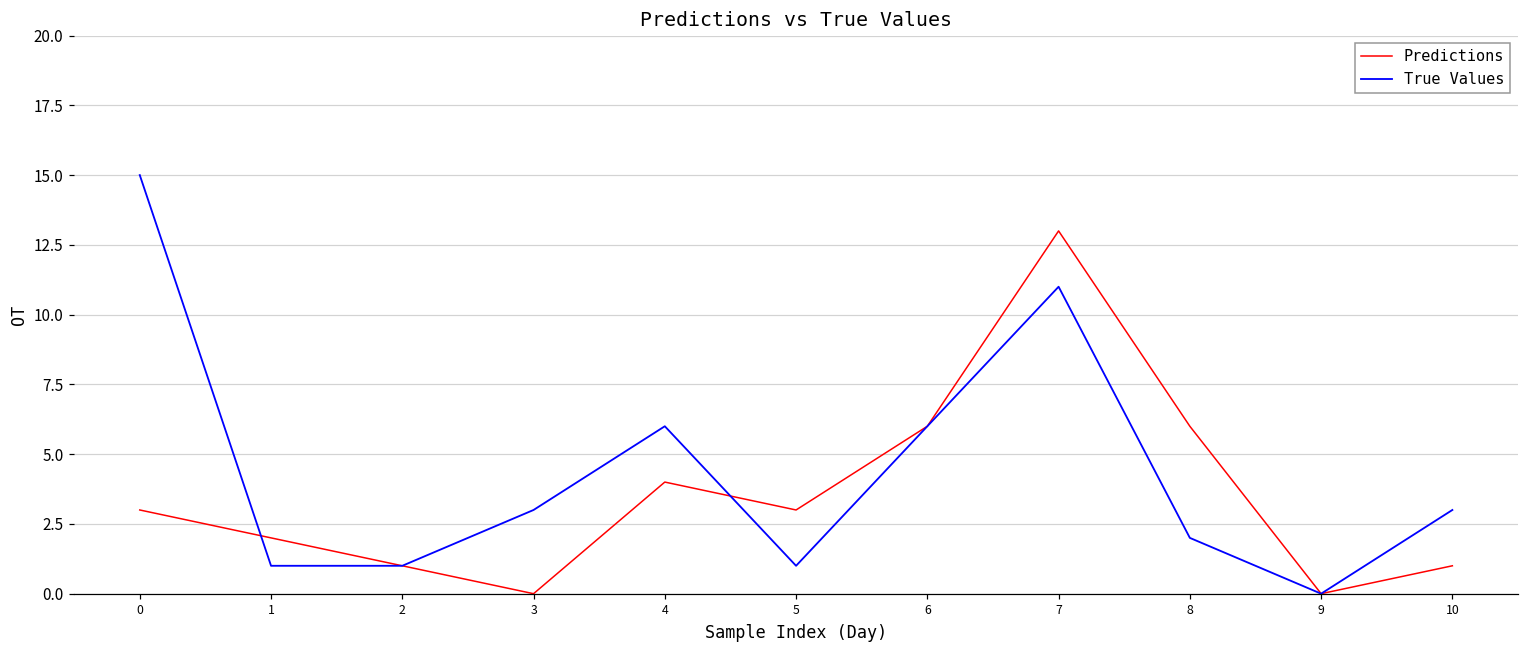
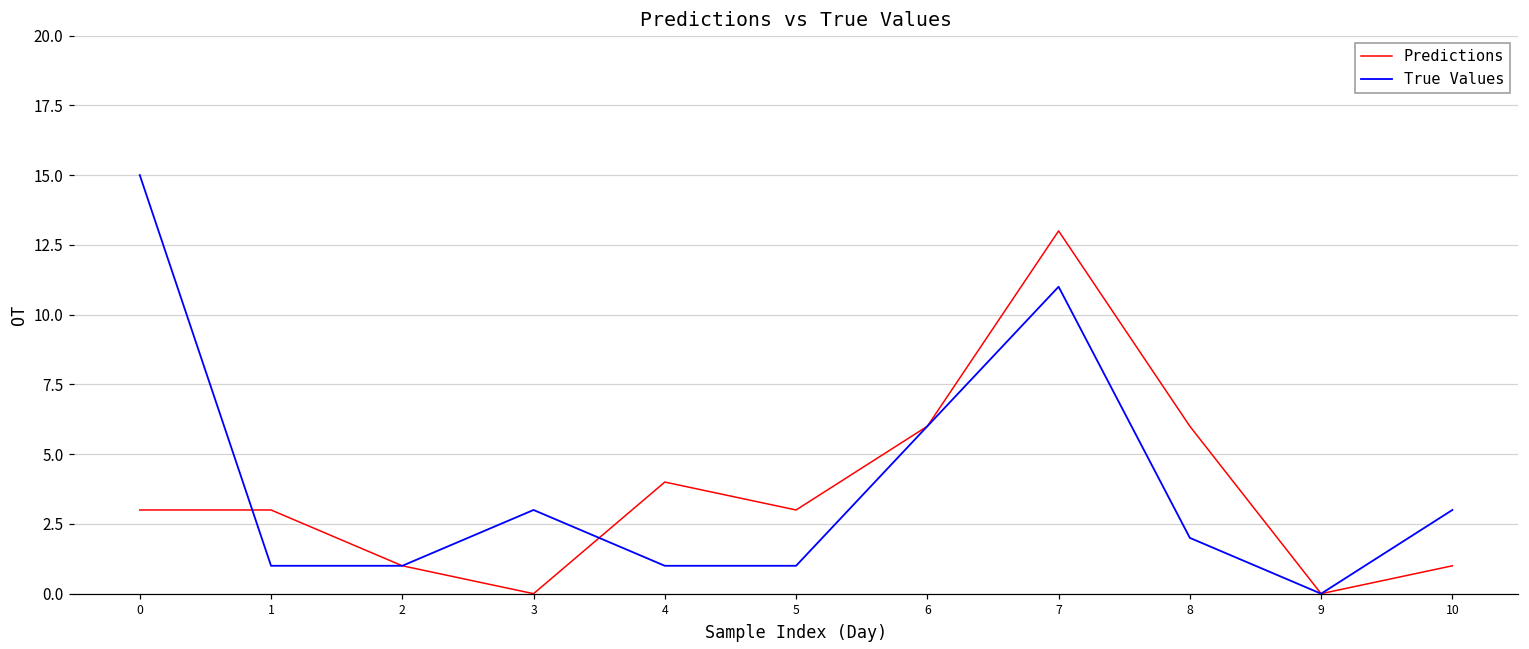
Predictions, 1: 2 -> 3
True Values, 4: 6 -> 1
